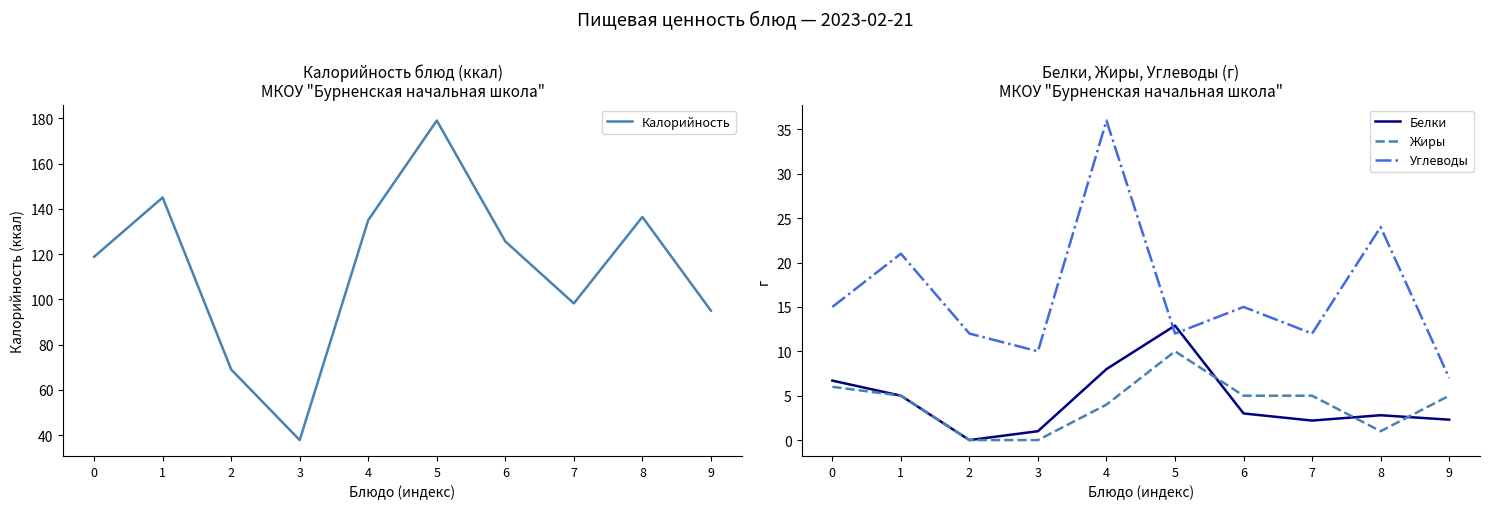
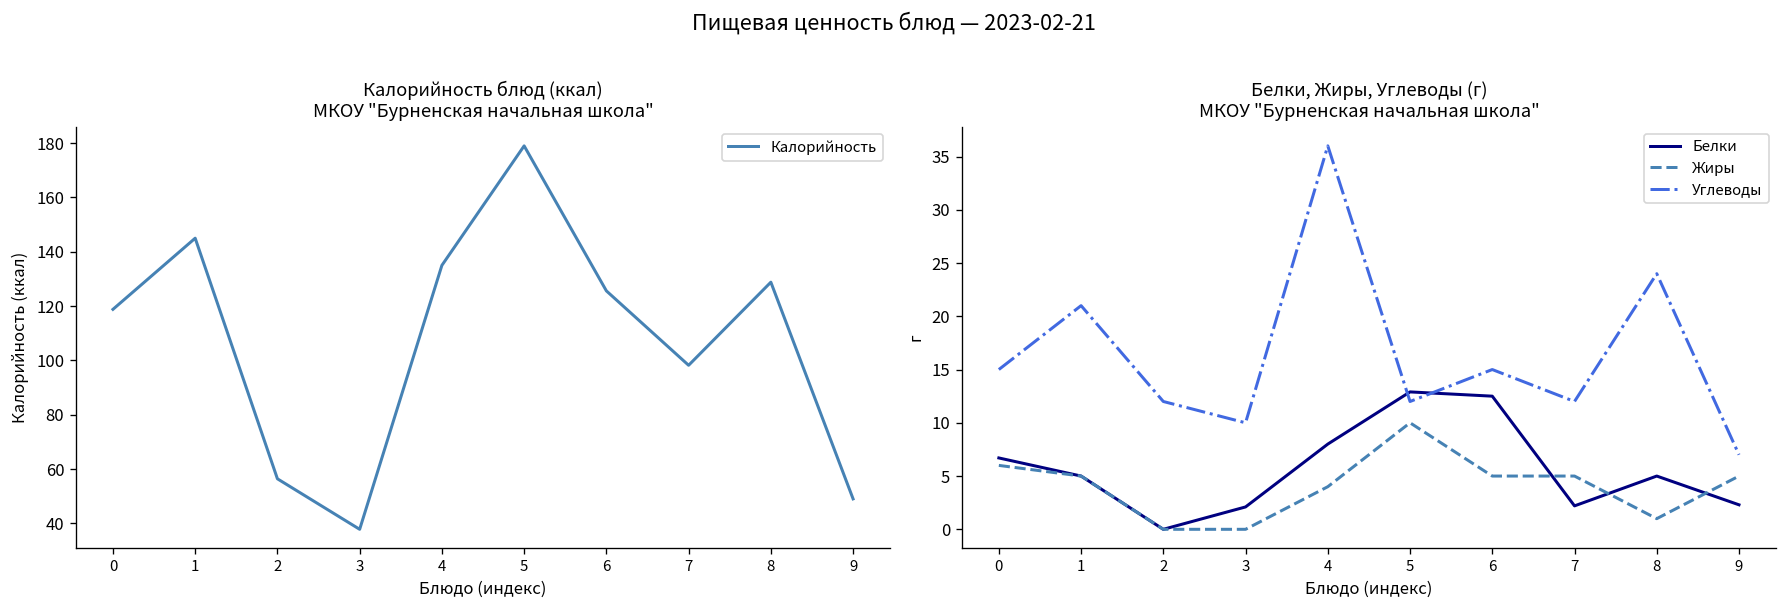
Калорийность блюд (ккал) МКОУ "Бурненская начальная школа", 2: 69 -> 56
Калорийность блюд (ккал) МКОУ "Бурненская начальная школа", 8: 136 -> 129
Калорийность блюд (ккал) МКОУ "Бурненская начальная школа", 9: 95 -> 49
Белки, Жиры, Углеводы (г) МКОУ "Бурненская начальная школа", Белки, 3: 1 -> 2
Белки, Жиры, Углеводы (г) МКОУ "Бурненская начальная школа", Белки, 6: 3 -> 13
Белки, Жиры, Углеводы (г) МКОУ "Бурненская начальная школа", Белки, 8: 3 -> 5
